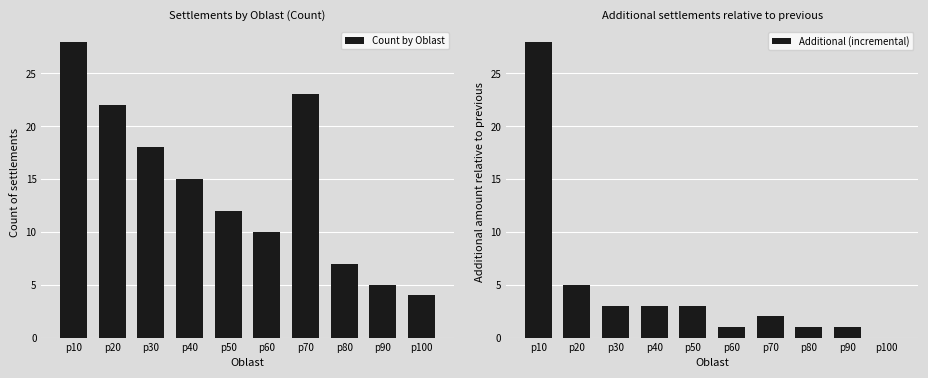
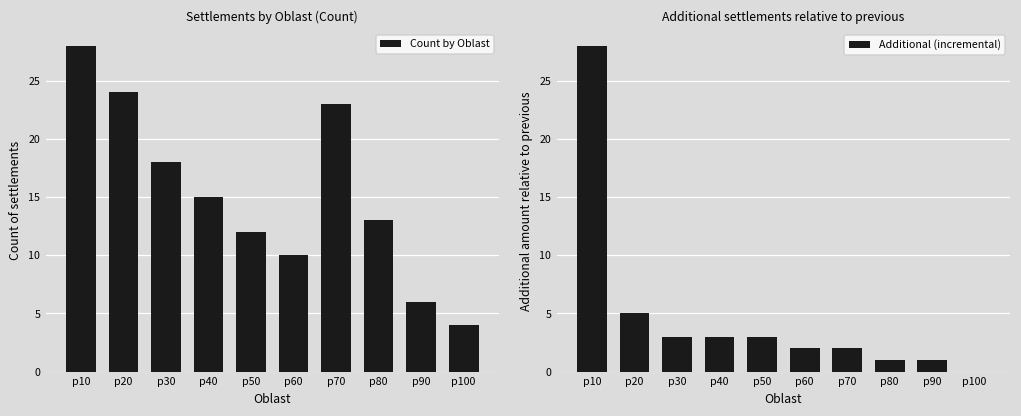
Settlements by Oblast (Count), p20: 22 -> 24
Settlements by Oblast (Count), p80: 7 -> 13
Settlements by Oblast (Count), p90: 5 -> 6
Additional settlements relative to previous, p60: 1 -> 2
